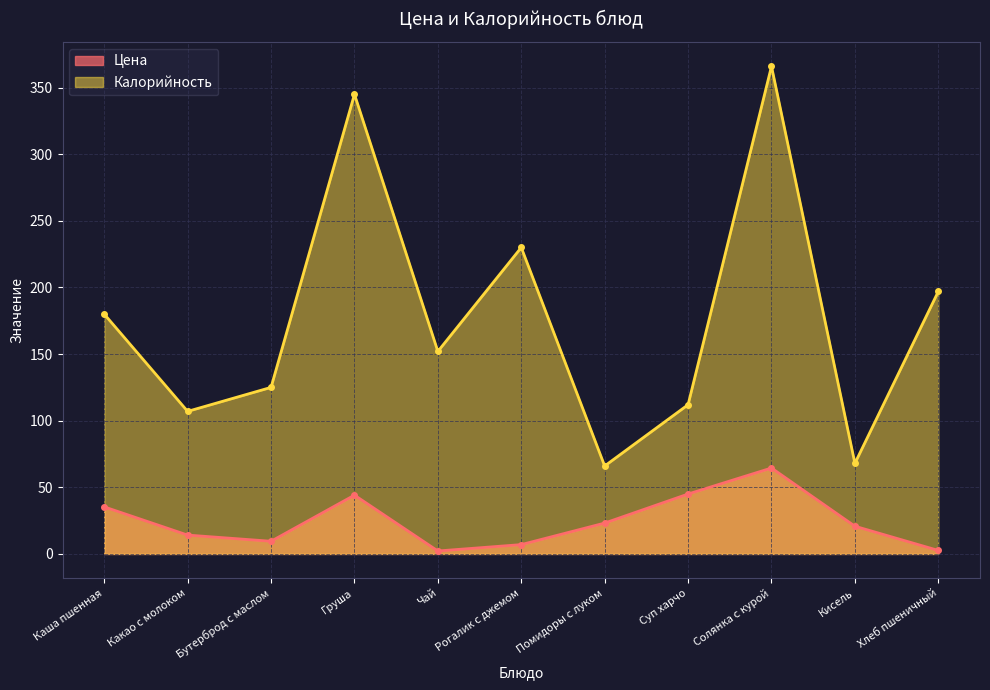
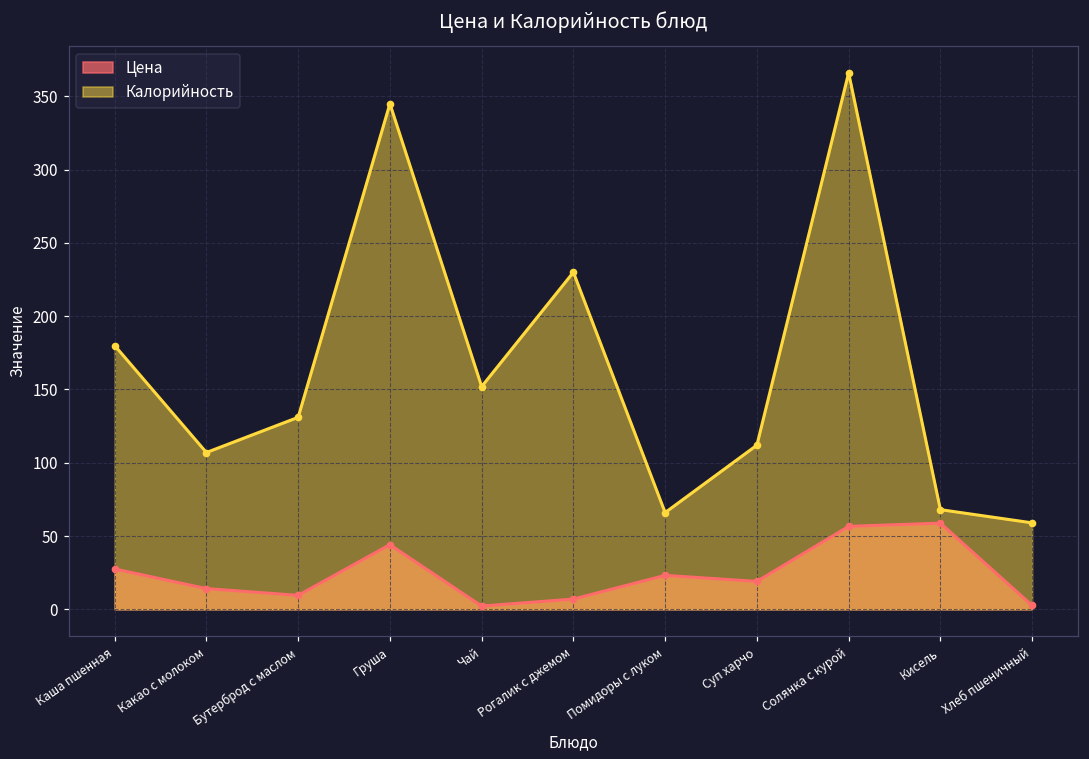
Цена, Каша пшенная: 35 -> 28
Калорийность, Бутерброд с маслом: 125 -> 131
Цена, Суп харчо: 45 -> 19
Цена, Солянка с курой: 64 -> 57
Цена, Кисель: 21 -> 59
Калорийность, Хлеб пшеничный: 197 -> 59
